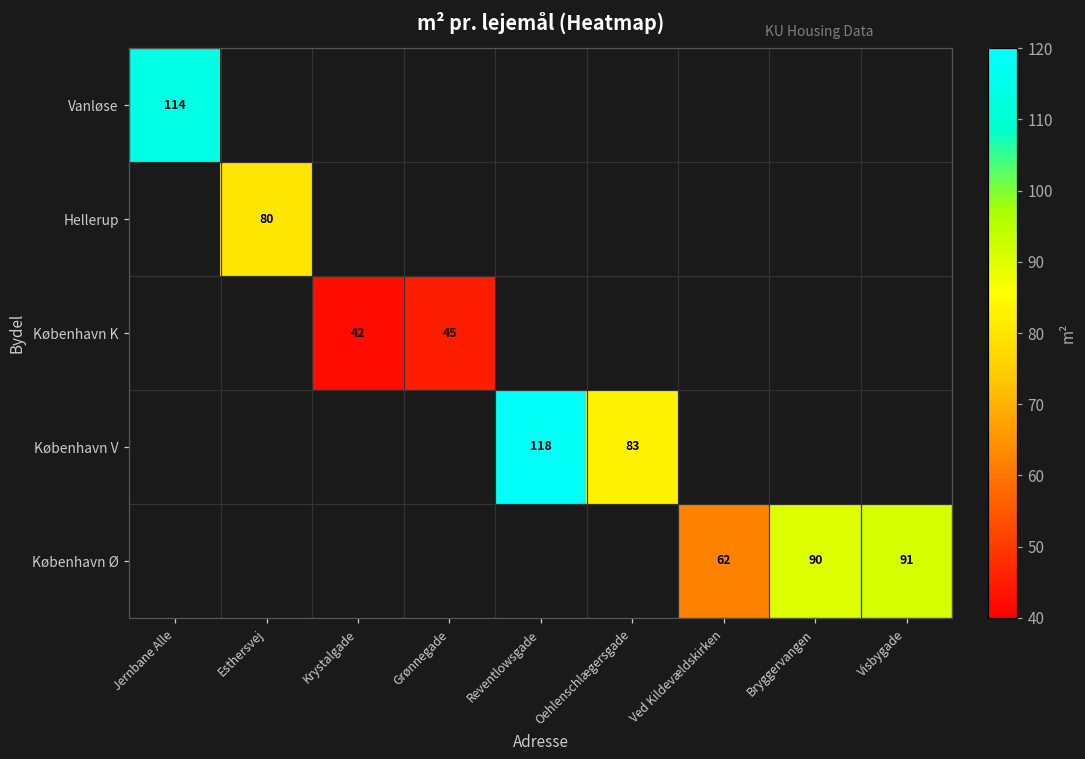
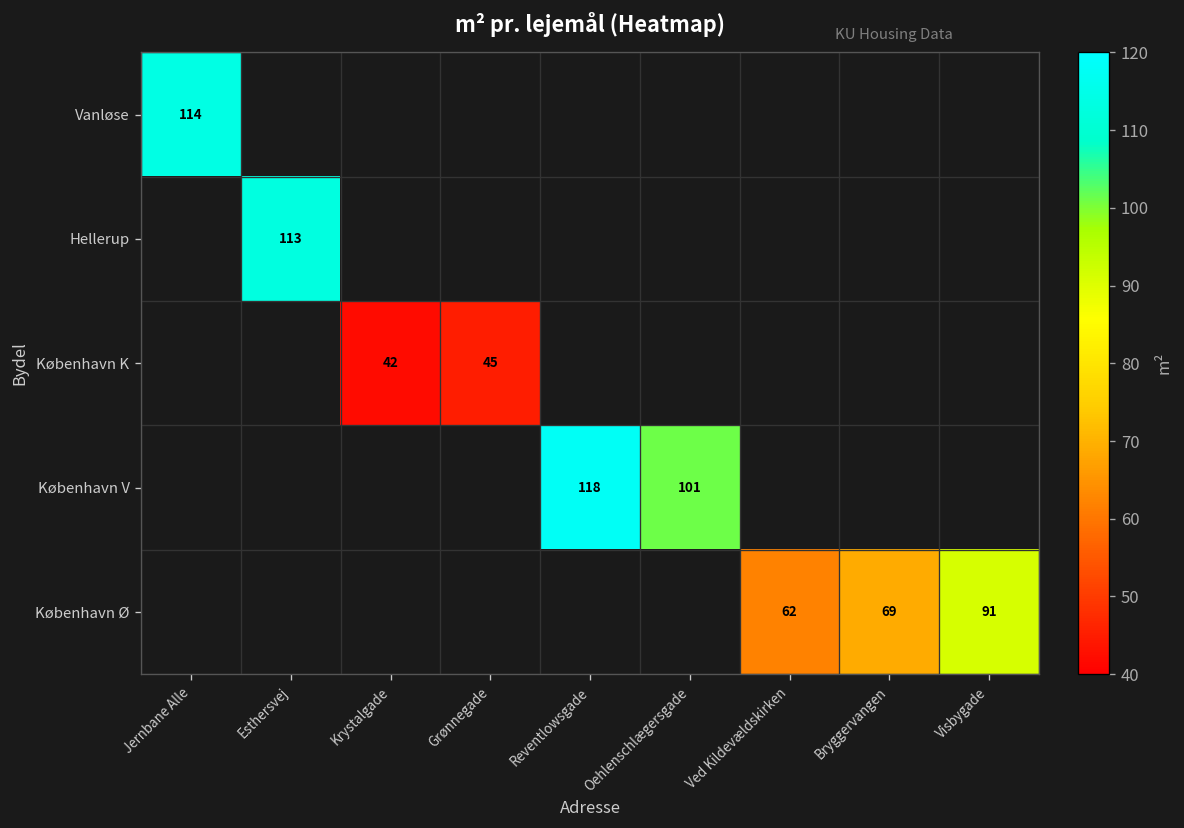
Hellerup, Esthersvej: 80 -> 113
København V, Oehlenschlægersgade: 83 -> 101
København Ø, Bryggervangen: 90 -> 69
